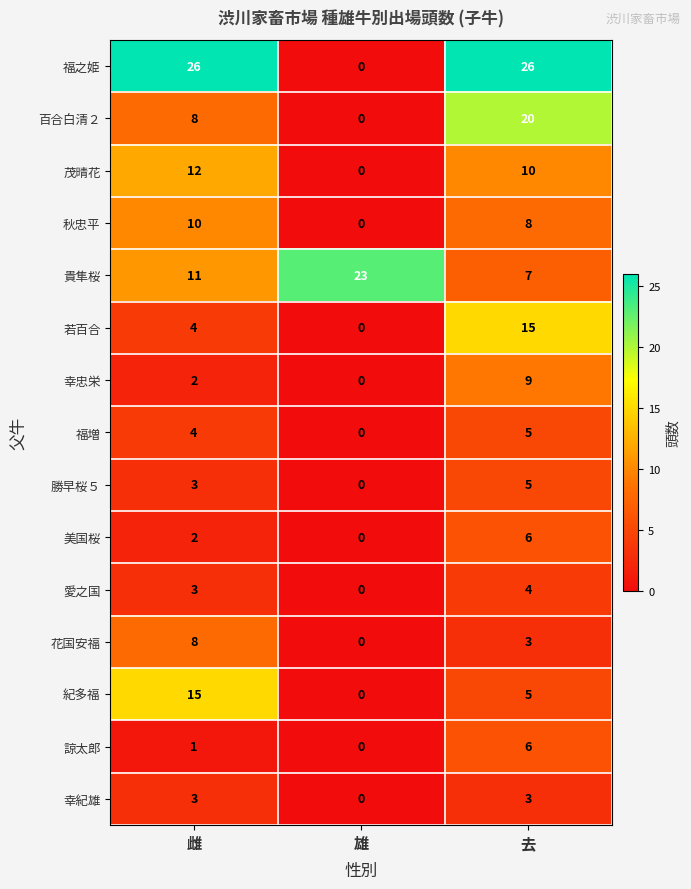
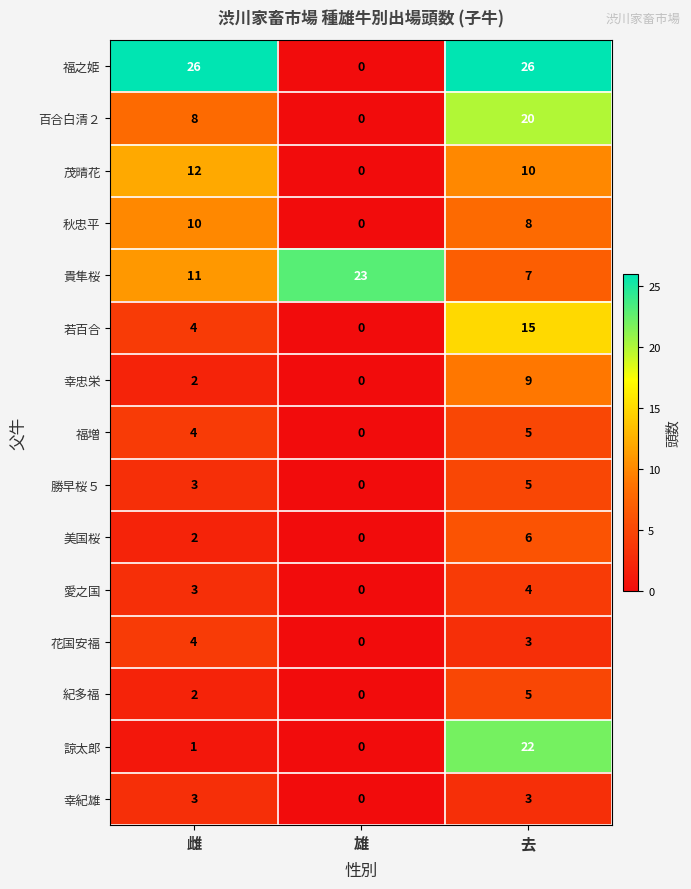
花国安福, 雌: 8 -> 4
紀多福, 雌: 15 -> 2
諒太郎, 去: 6 -> 22
